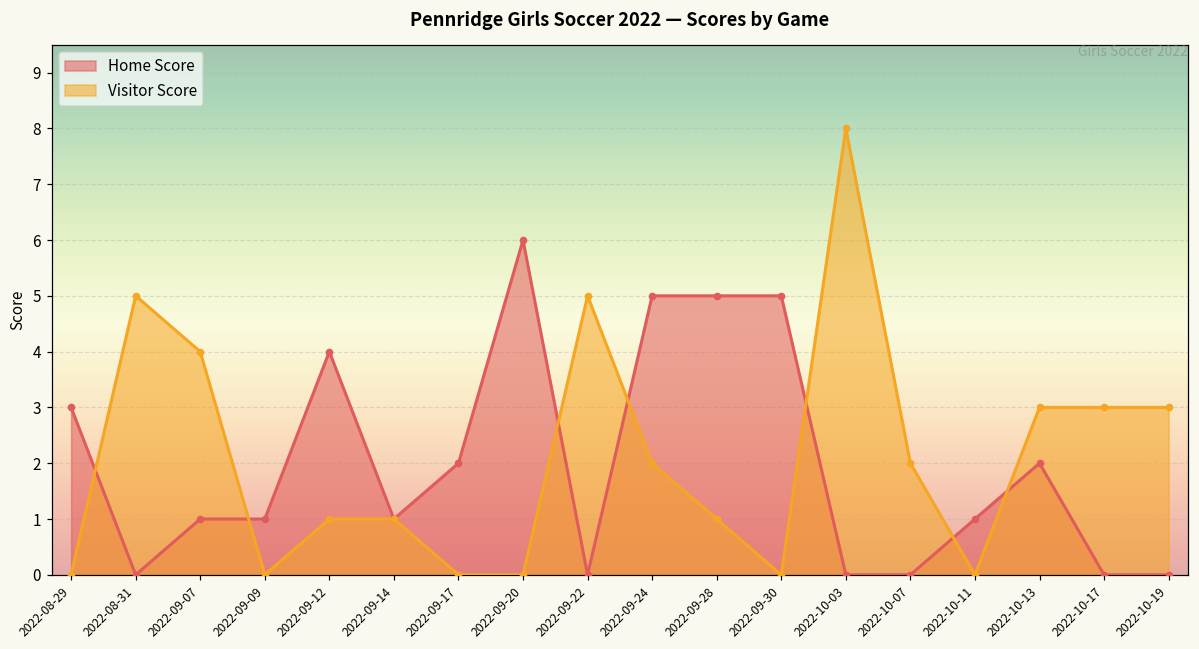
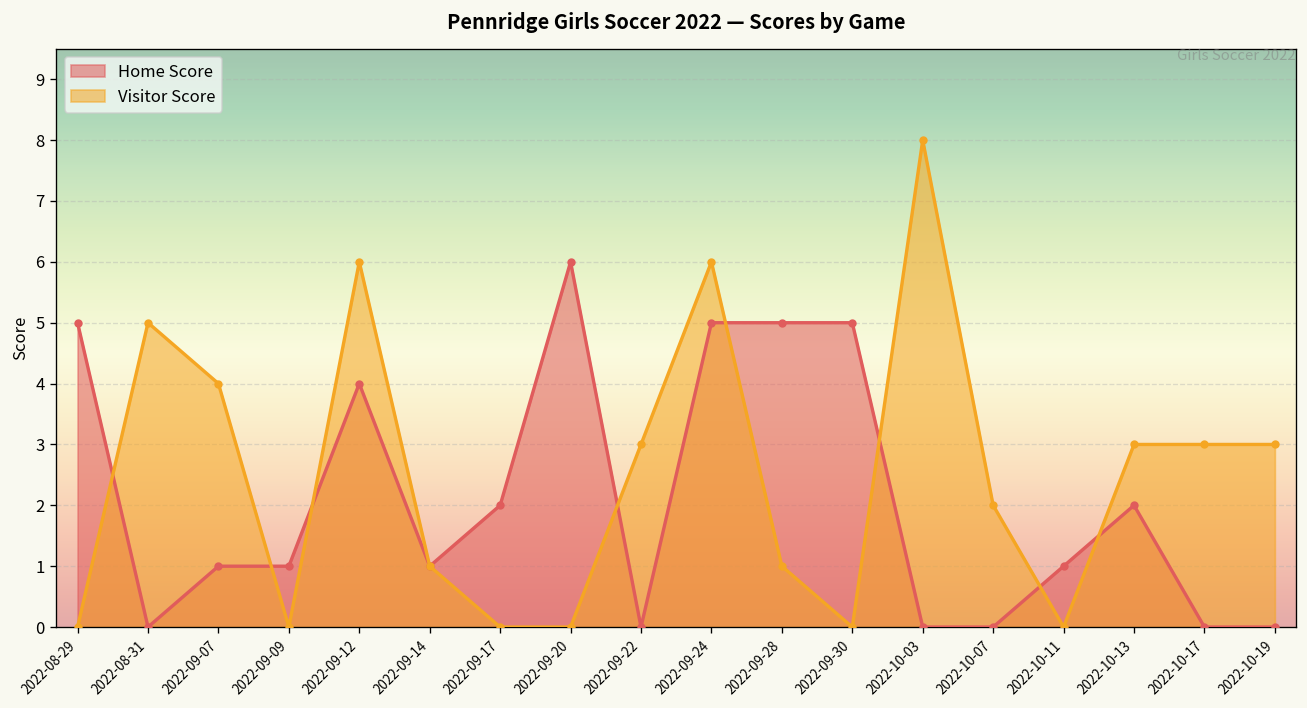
Home Score, 2022-08-29: 3 -> 5
Visitor Score, 2022-09-12: 1 -> 6
Visitor Score, 2022-09-22: 5 -> 3
Visitor Score, 2022-09-24: 2 -> 6
